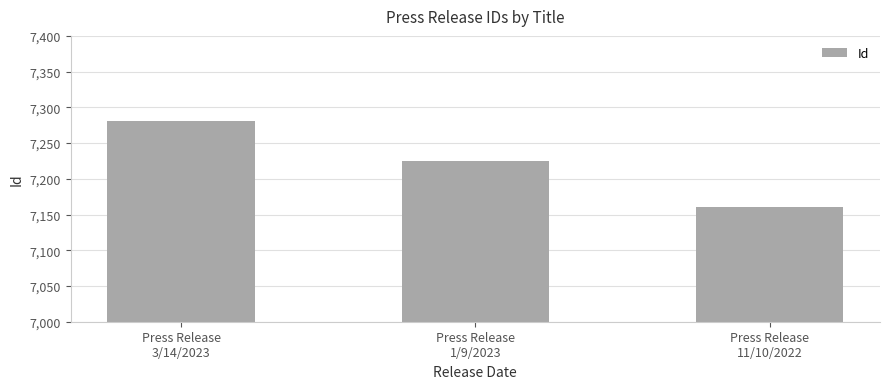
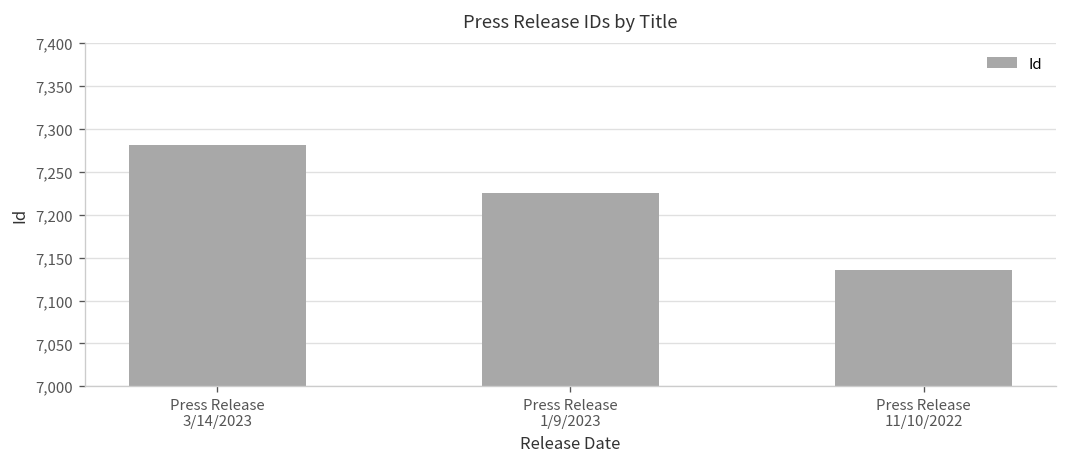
Press Release 11/10/2022: 7,160 -> 7,140
